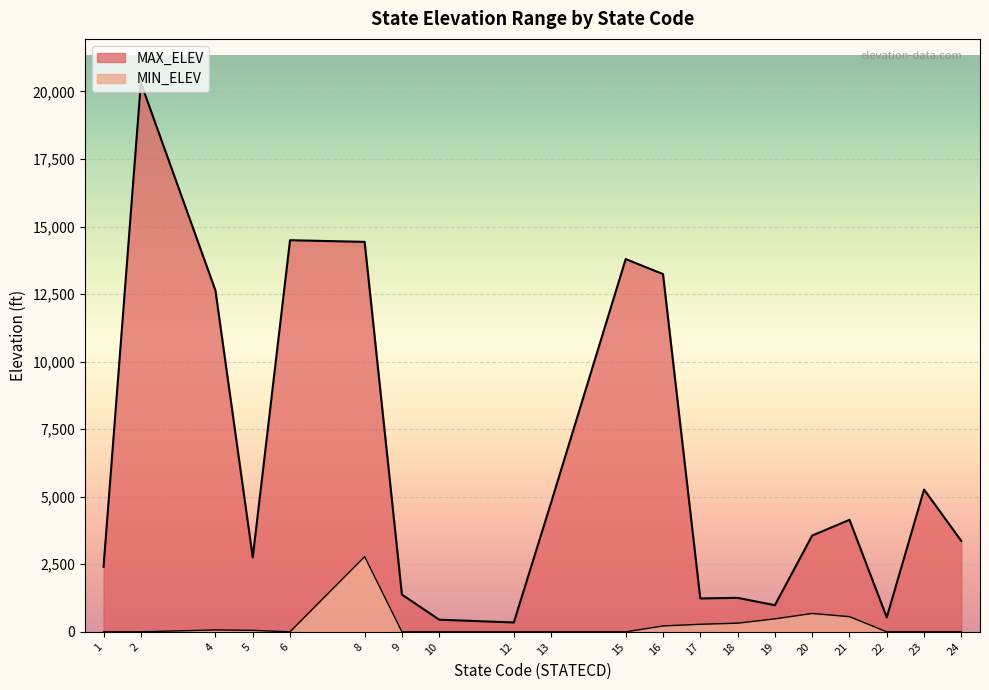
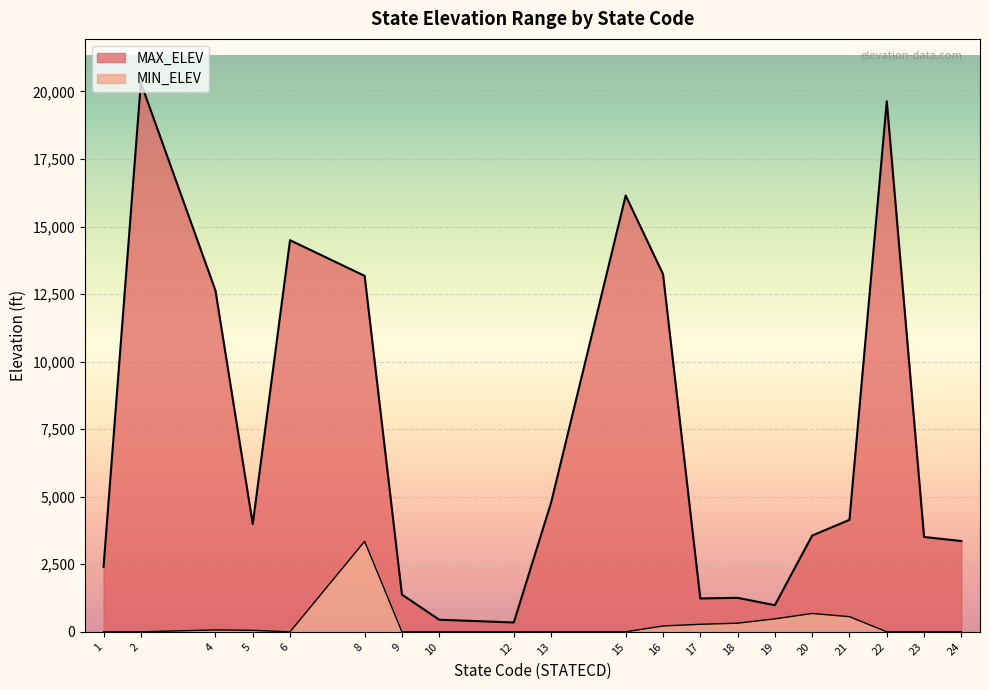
MAX_ELEV, 5: 2,800 -> 4,000
MAX_ELEV, 8: 14,400 -> 13,200
MIN_ELEV, 8: 2,800 -> 3,400
MAX_ELEV, 15: 13,800 -> 16,100
MAX_ELEV, 22: 500 -> 19,600
MAX_ELEV, 23: 5,300 -> 3,500
